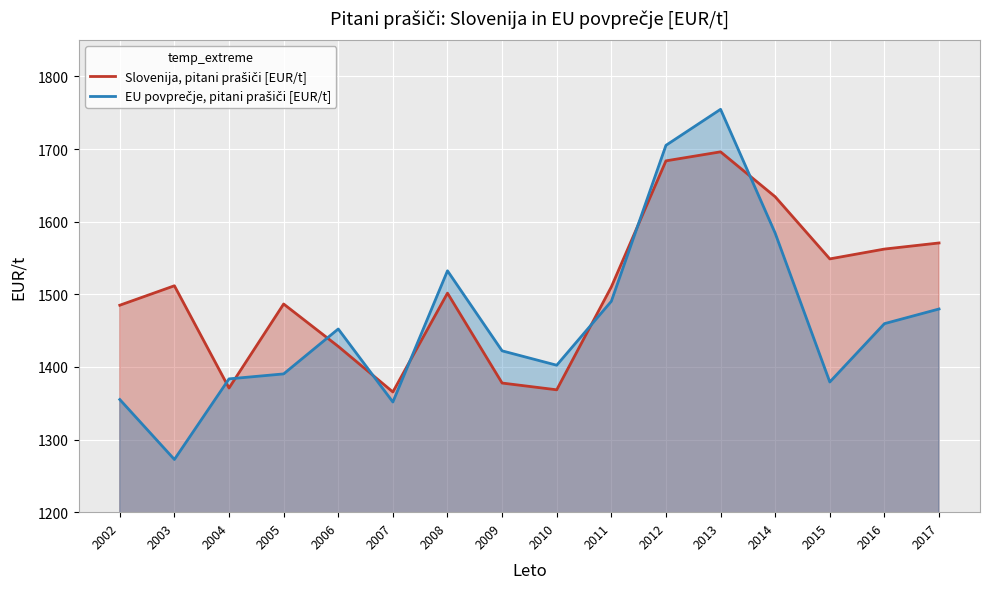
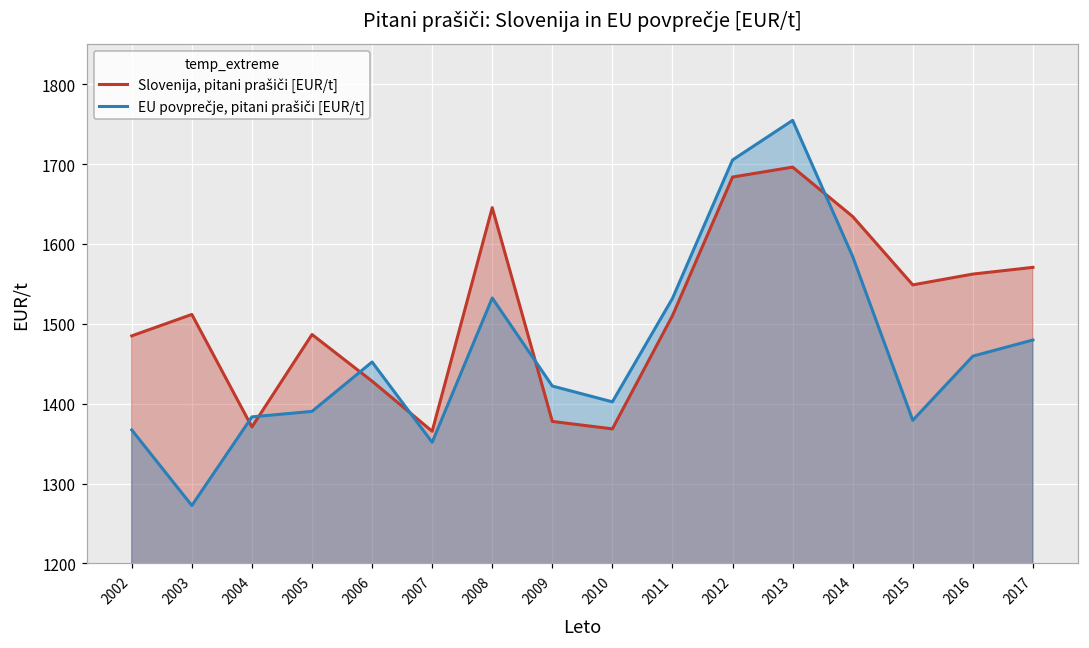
EU povprečje, pitani prašiči [EUR/t], 2002: 1360 -> 1370
Slovenija, pitani prašiči [EUR/t], 2008: 1500 -> 1650
EU povprečje, pitani prašiči [EUR/t], 2011: 1490 -> 1530
